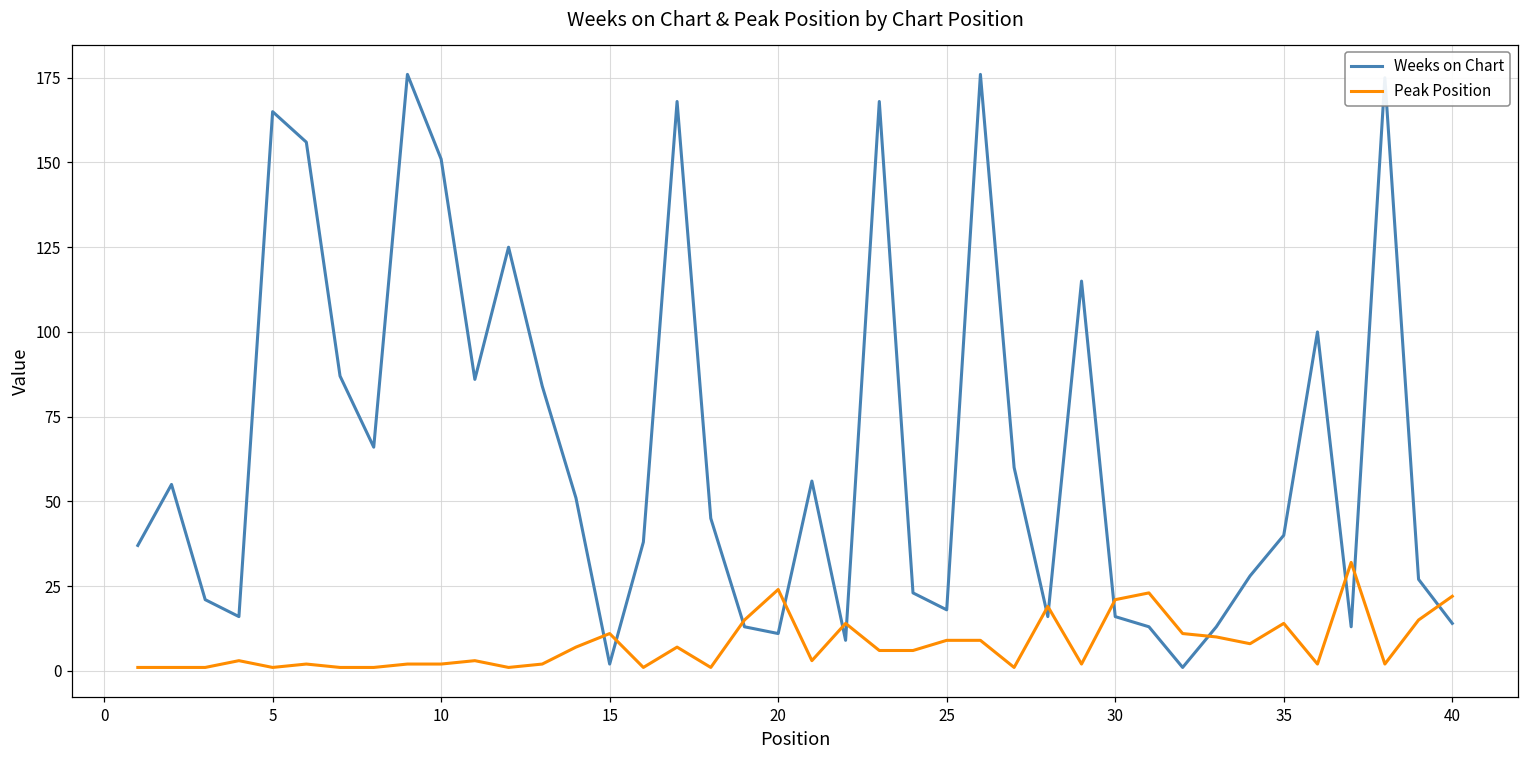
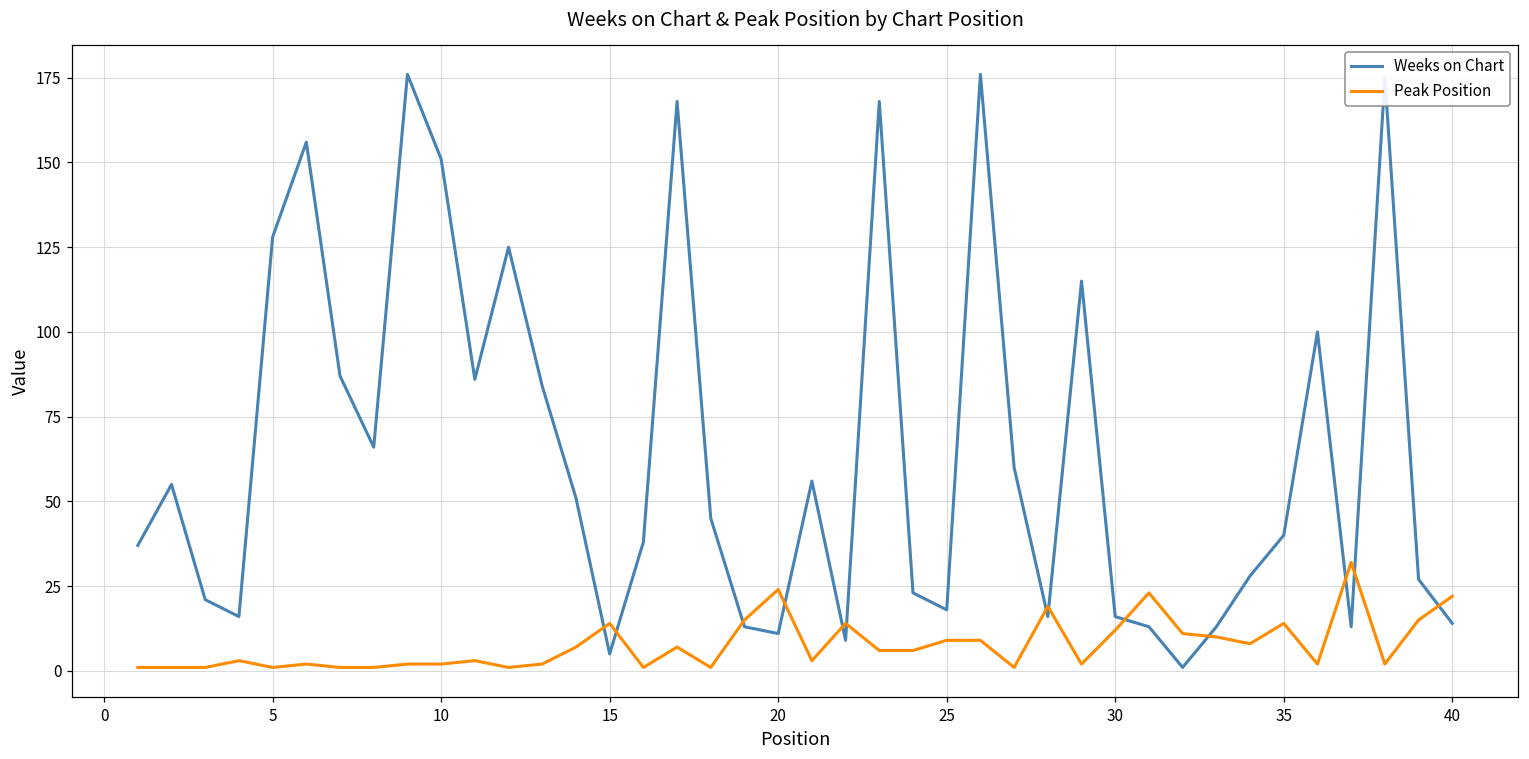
Weeks on Chart, 5: 165 -> 128
Weeks on Chart, 15: 2 -> 5
Peak Position, 15: 11 -> 14
Peak Position, 30: 21 -> 12
